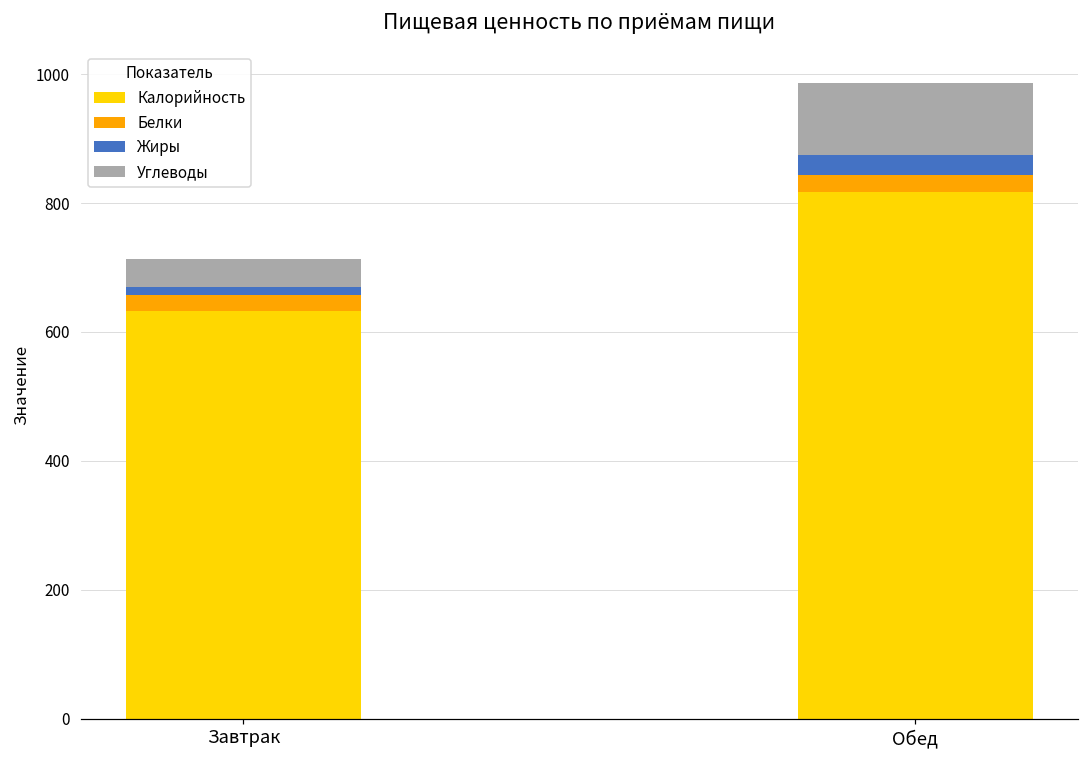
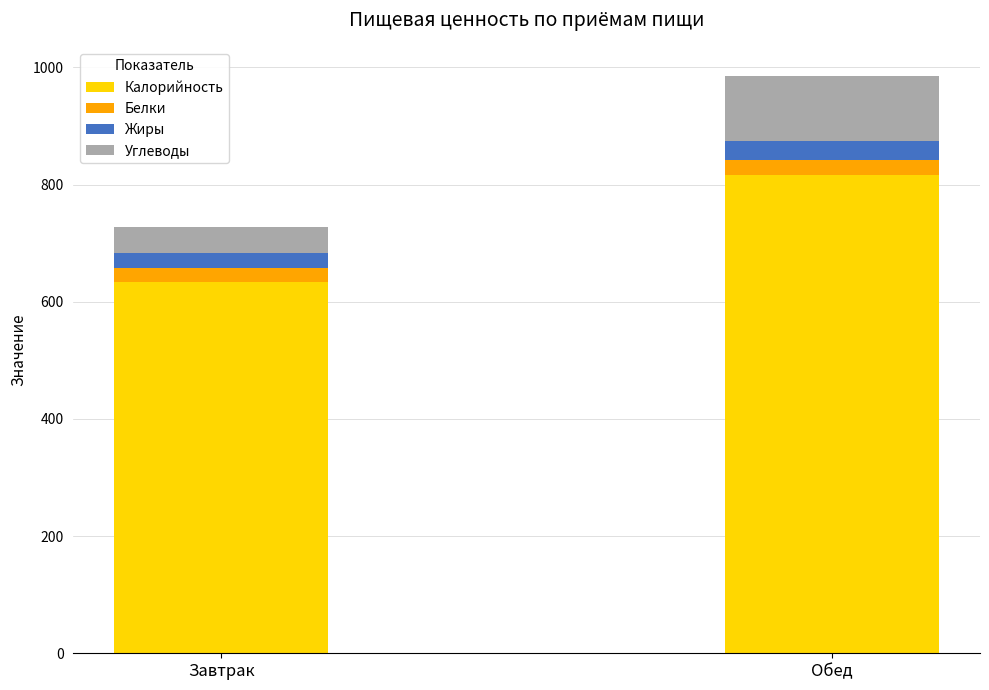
Жиры, Завтрак: 10 -> 30
